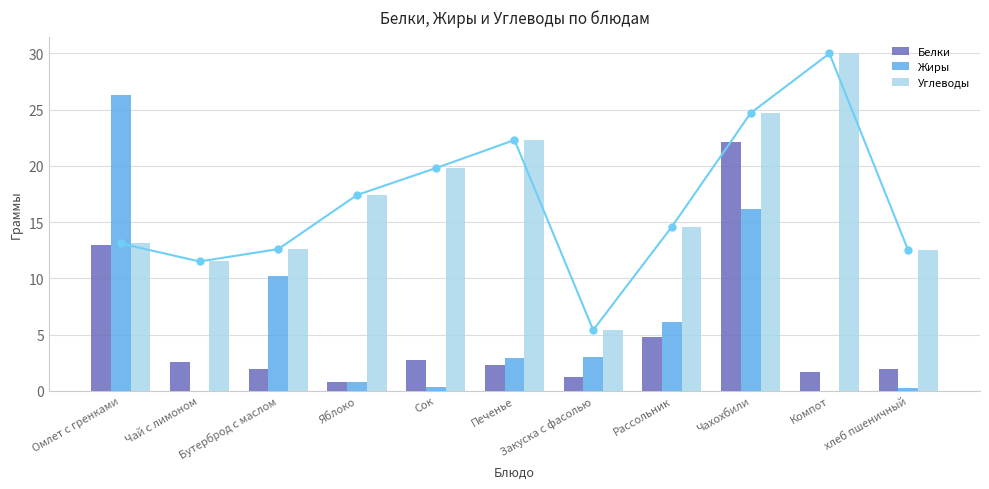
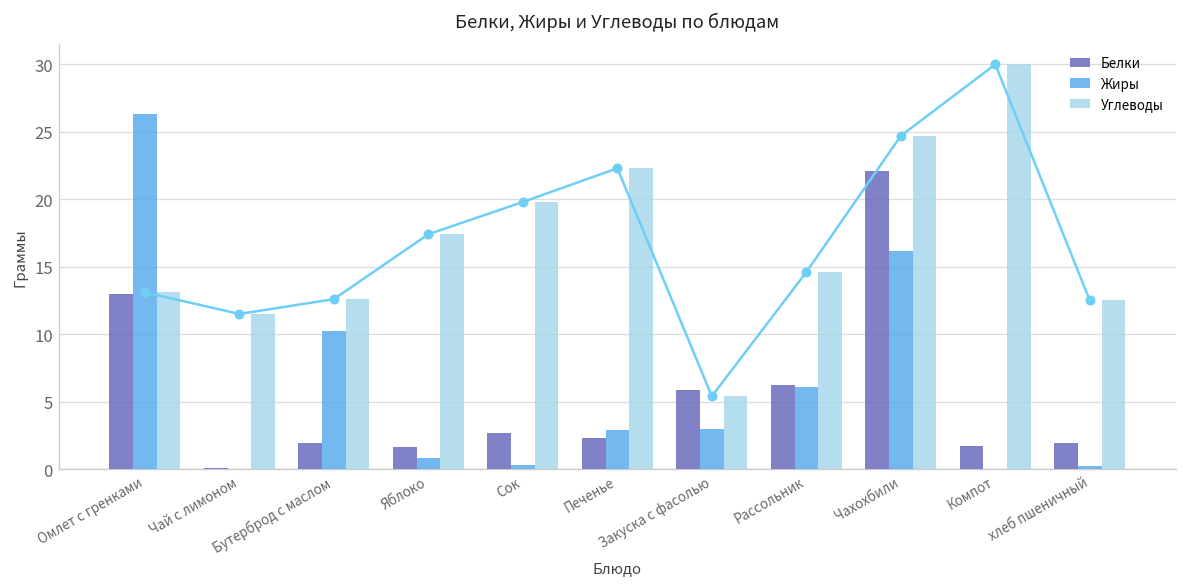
Белки, Чай с лимоном: 2.6 -> 0.1
Белки, Яблоко: 0.8 -> 1.6
Белки, Закуска с фасолью: 1.2 -> 5.9
Белки, Рассольник: 4.8 -> 6.2
